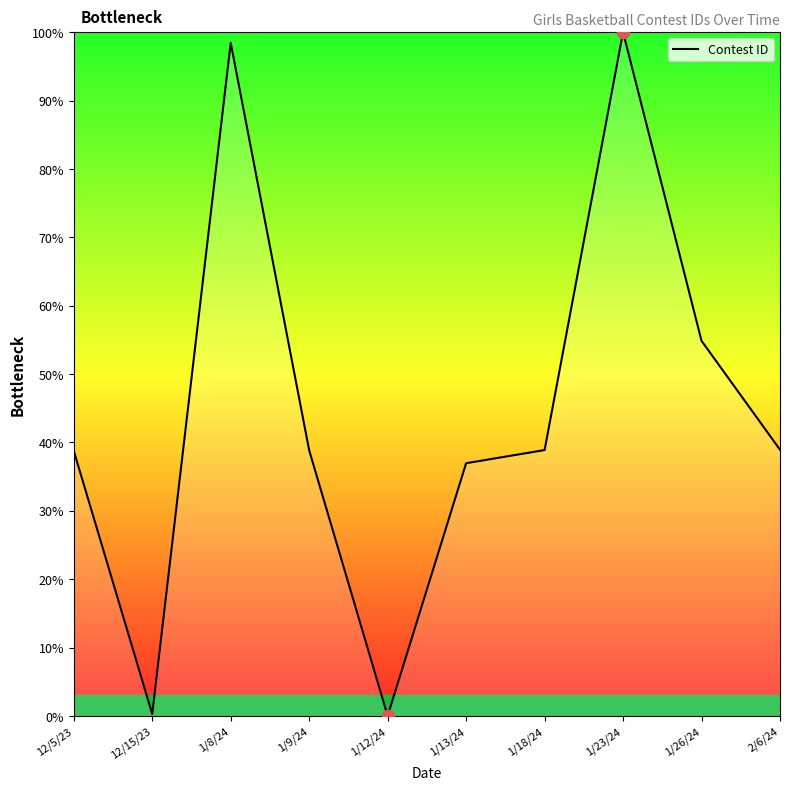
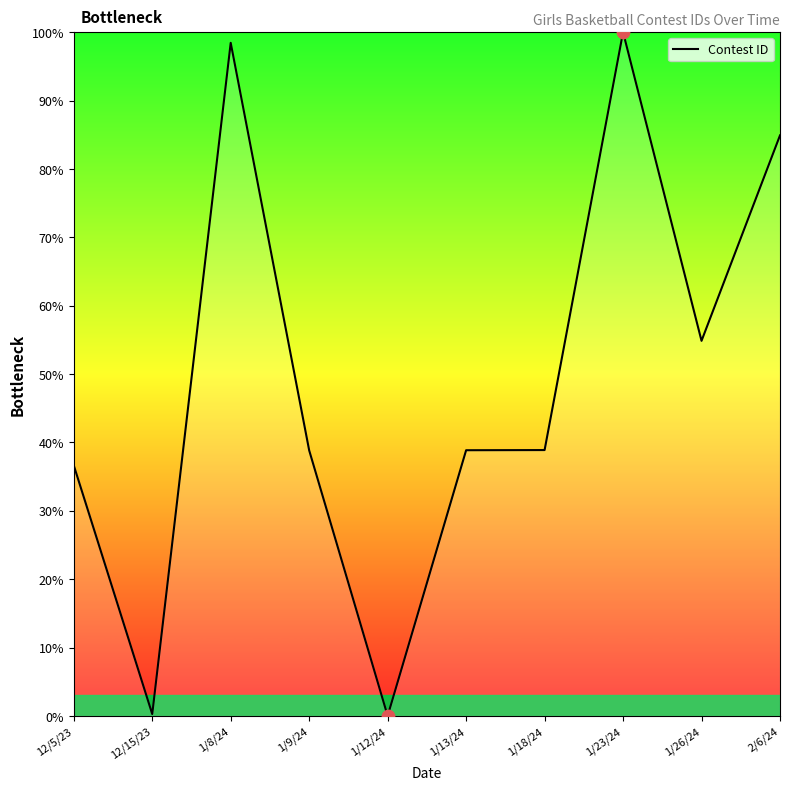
Contest ID, 12/5/23: 39% -> 37%
Contest ID, 1/13/24: 37% -> 39%
Contest ID, 2/6/24: 39% -> 85%
